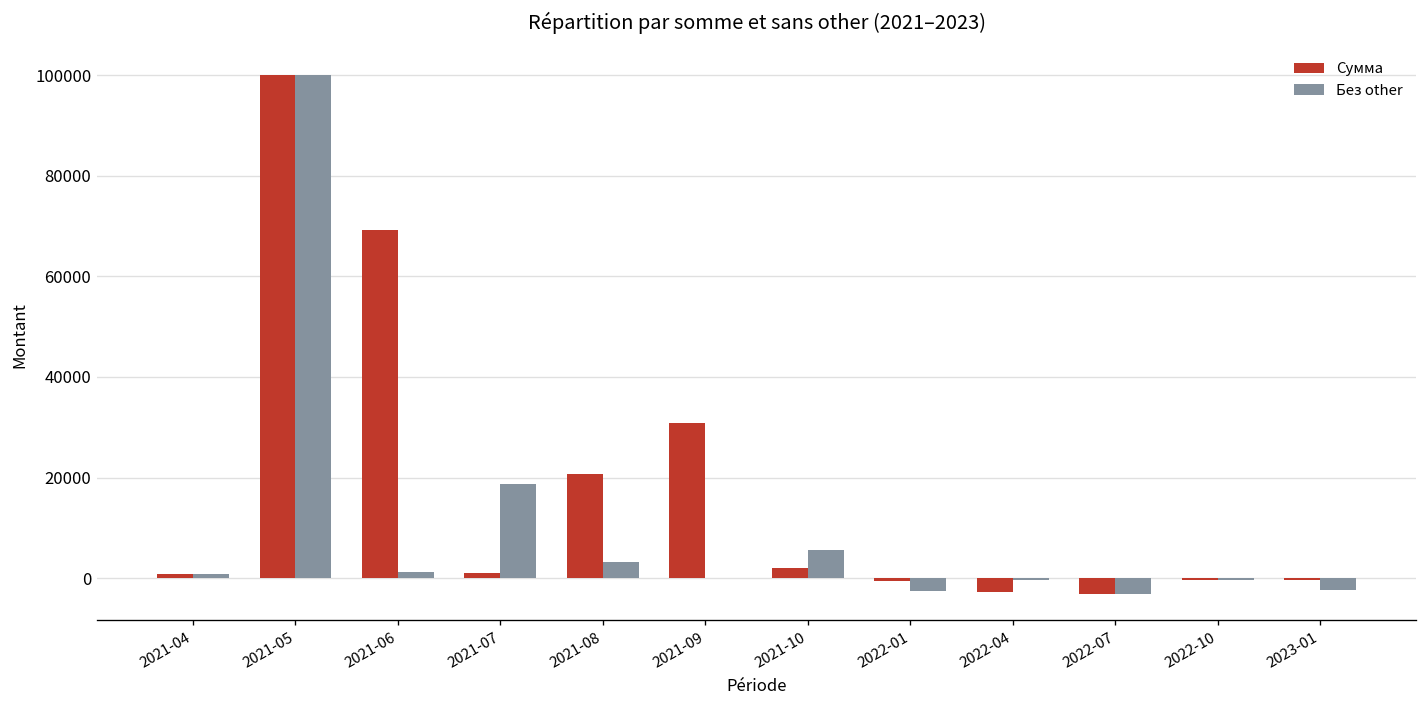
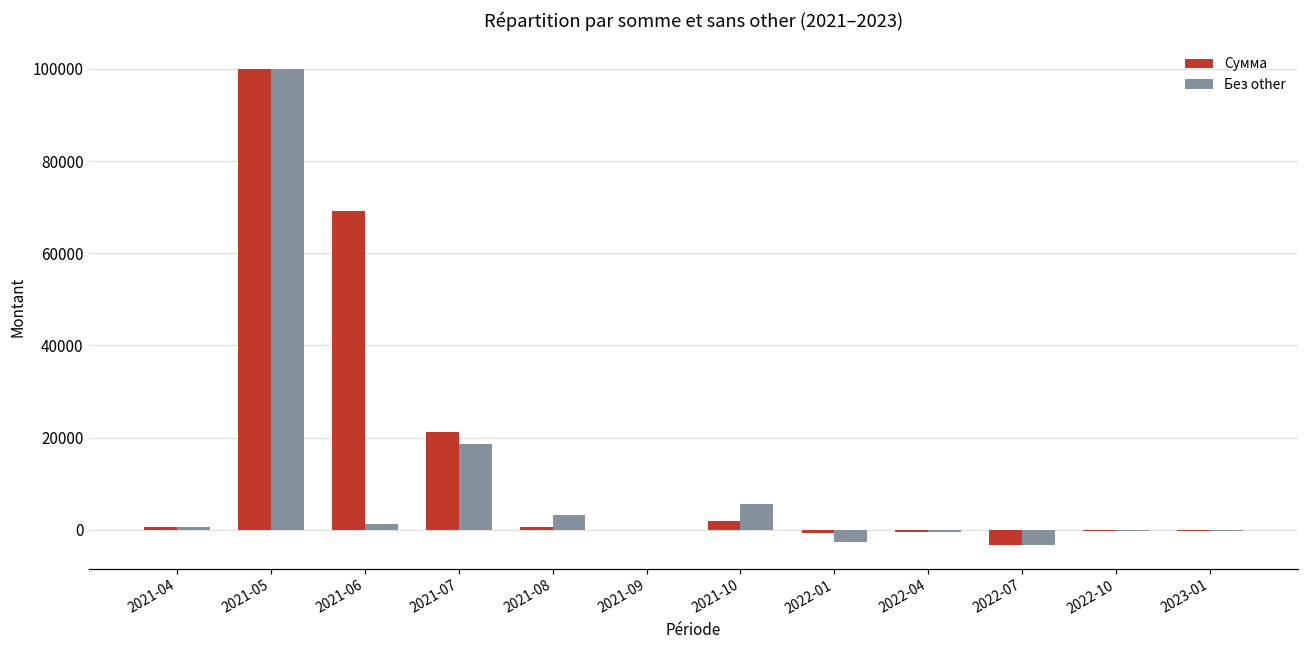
Сумма, 2021-07: 1000 -> 21000
Сумма, 2021-08: 21000 -> 1000
Сумма, 2021-09: 31000 -> 0
Сумма, 2022-04: -3000 -> 0
Без other, 2023-01: -2000 -> 0
